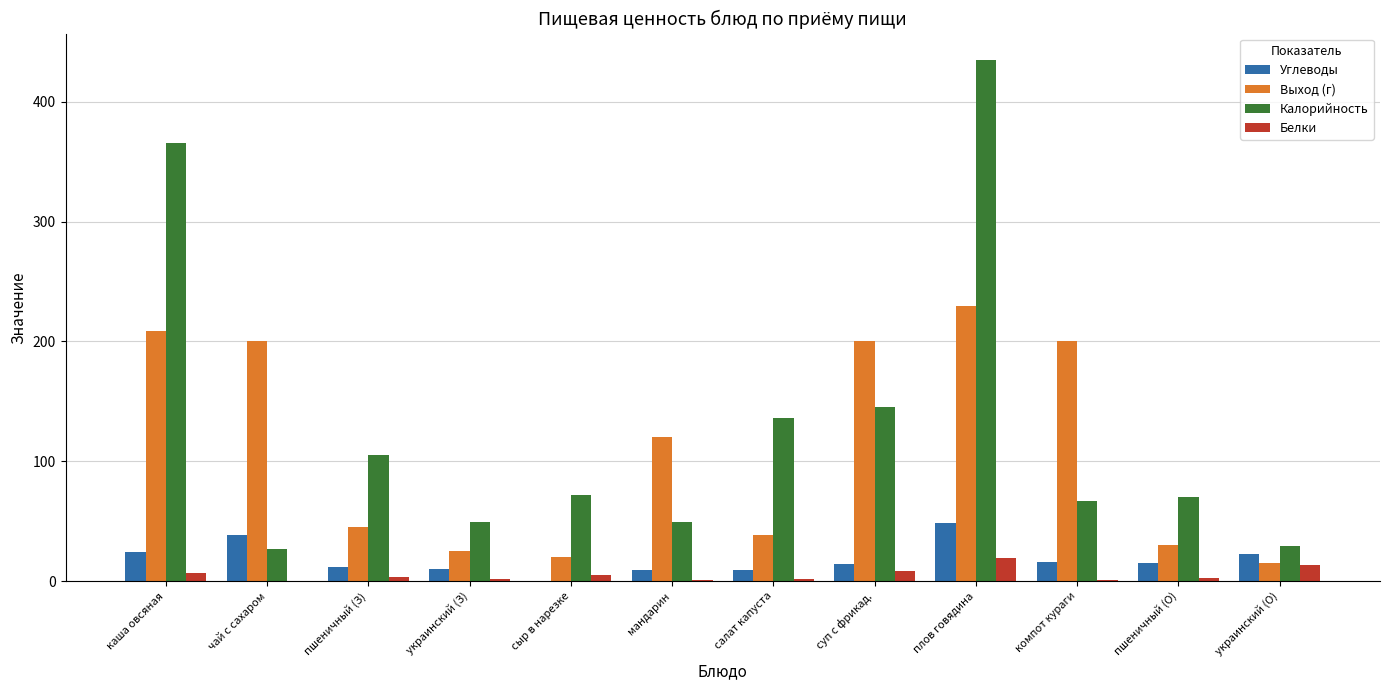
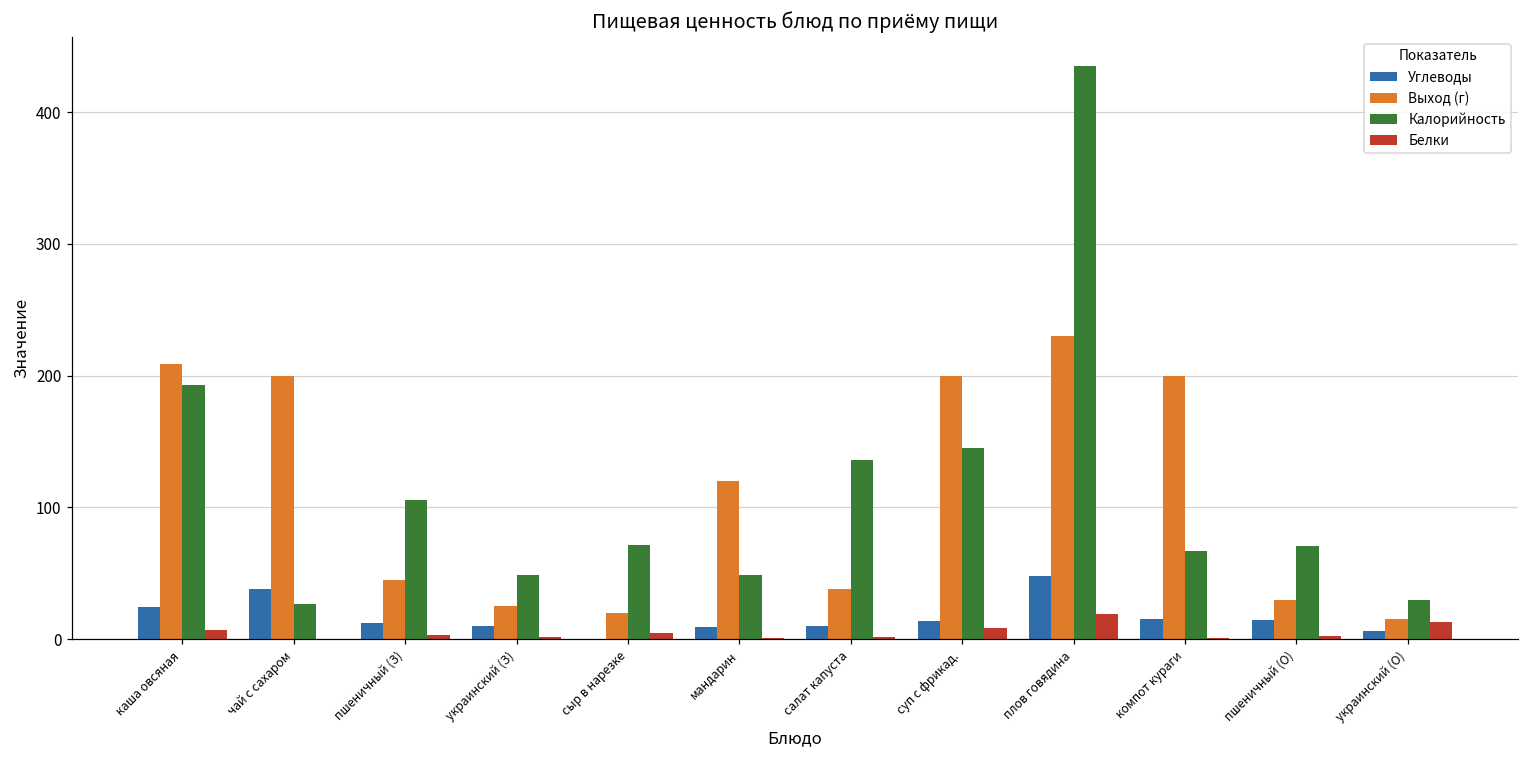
Калорийность, каша овсяная: 366 -> 193
Углеводы, украинский (О): 23 -> 6
